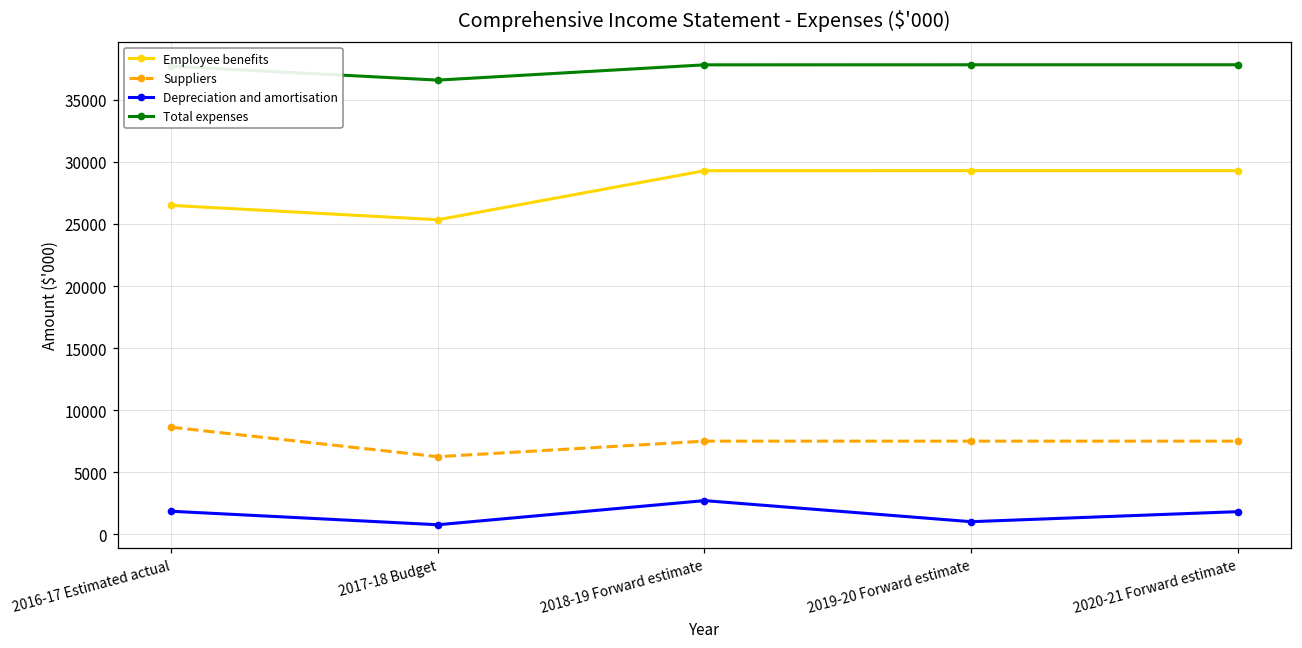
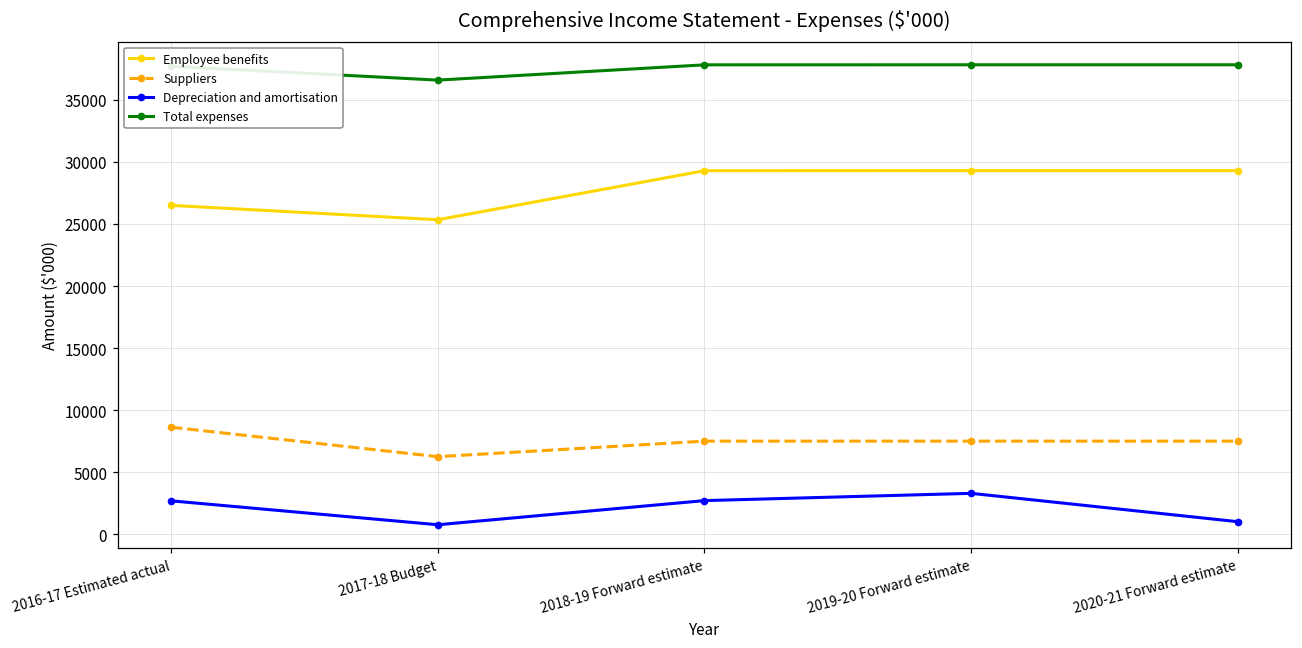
Depreciation and amortisation, 2016-17 Estimated actual: 1900 -> 2700
Depreciation and amortisation, 2019-20 Forward estimate: 1000 -> 3300
Depreciation and amortisation, 2020-21 Forward estimate: 1800 -> 1000
